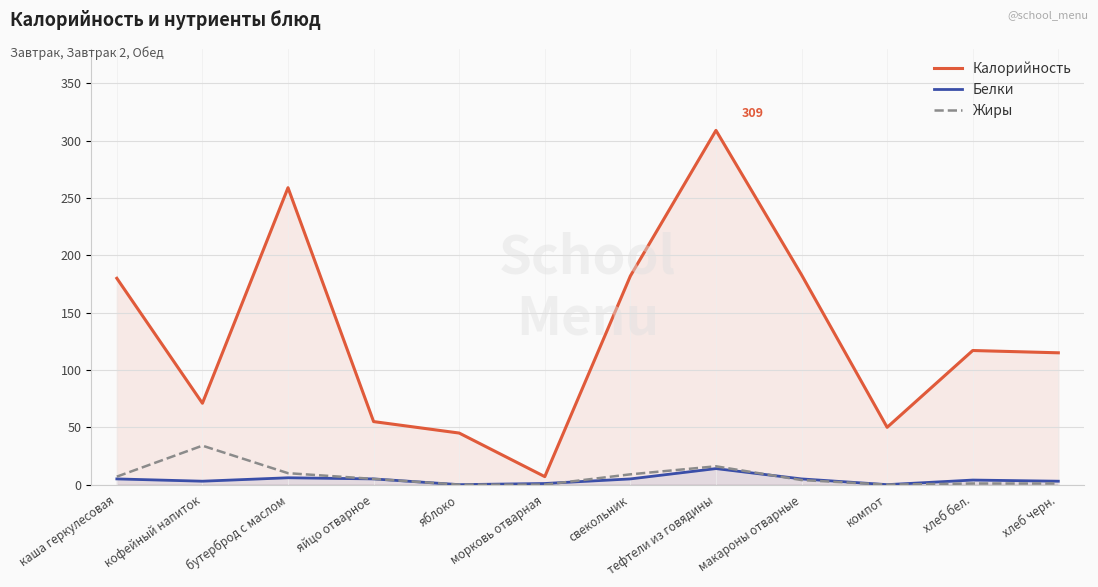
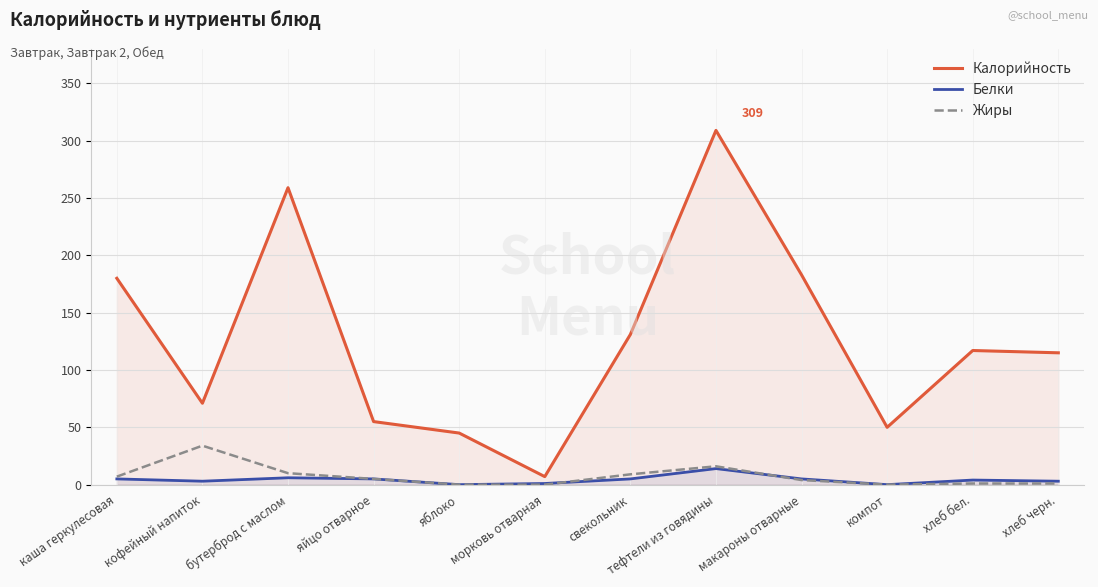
Калорийность, свекольник: 182 -> 131
